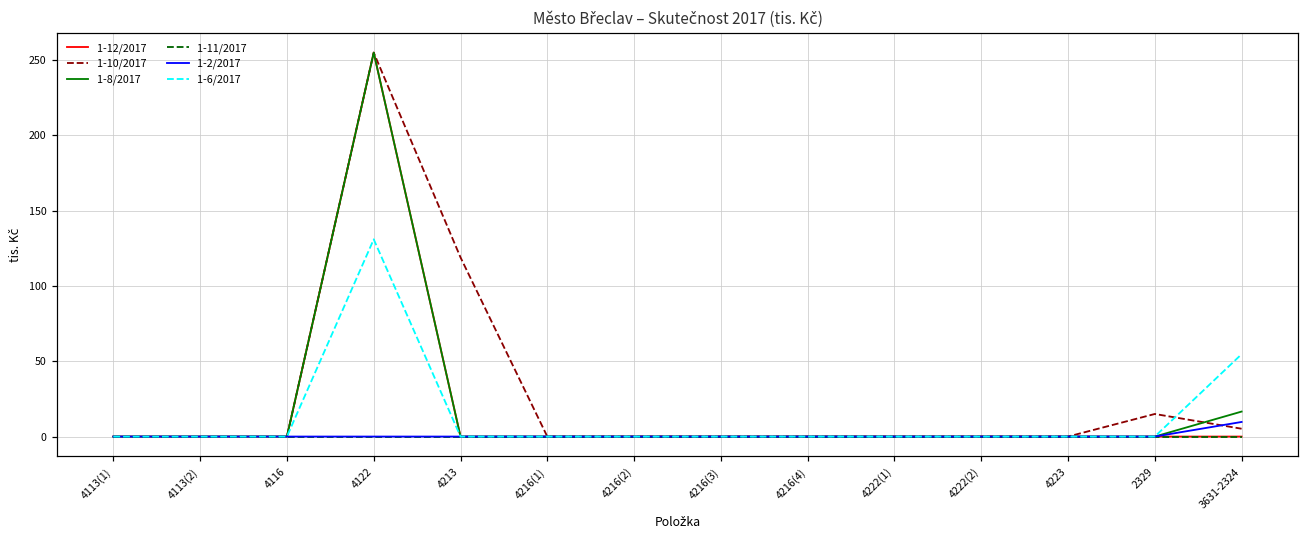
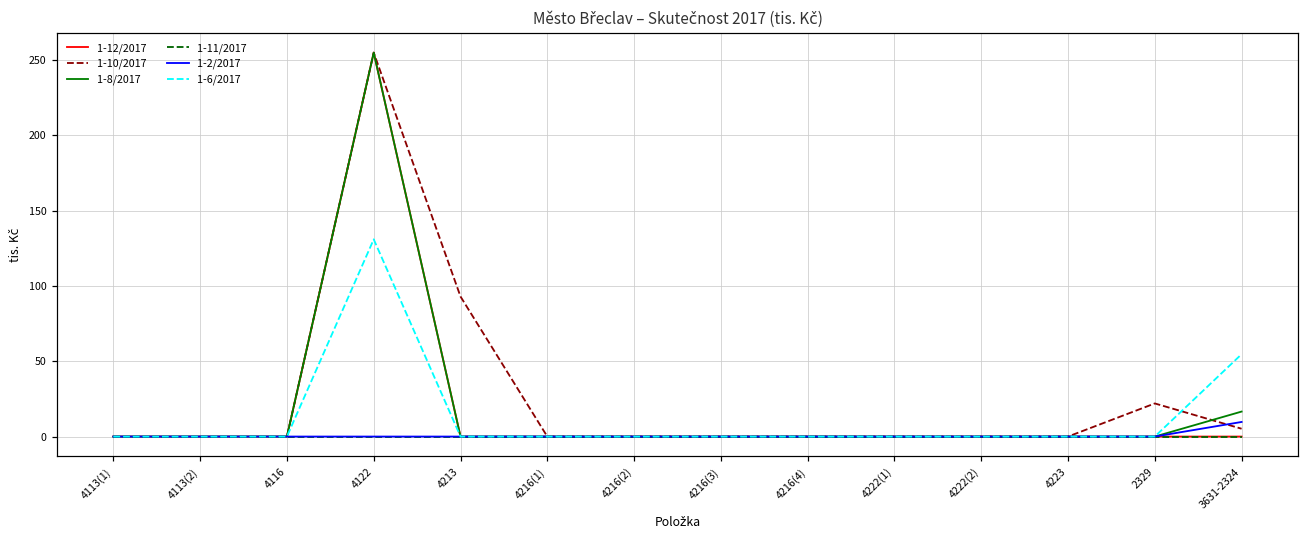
1-10/2017, 4213: 119 -> 93
1-10/2017, 2329: 15 -> 22
